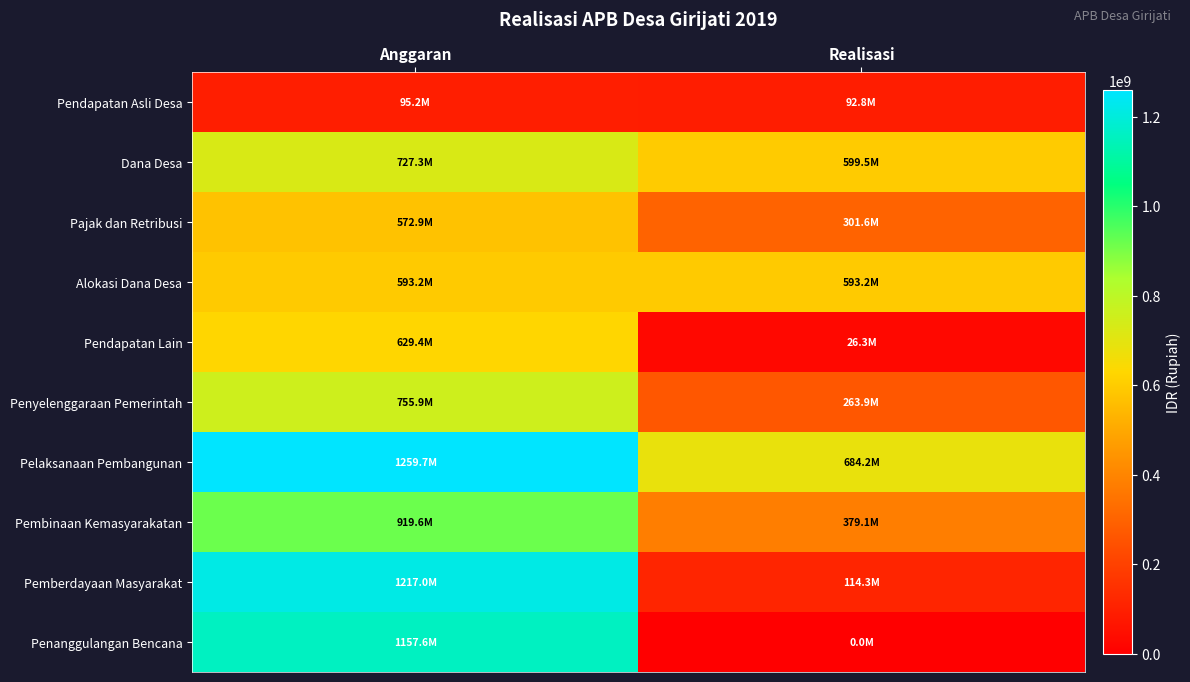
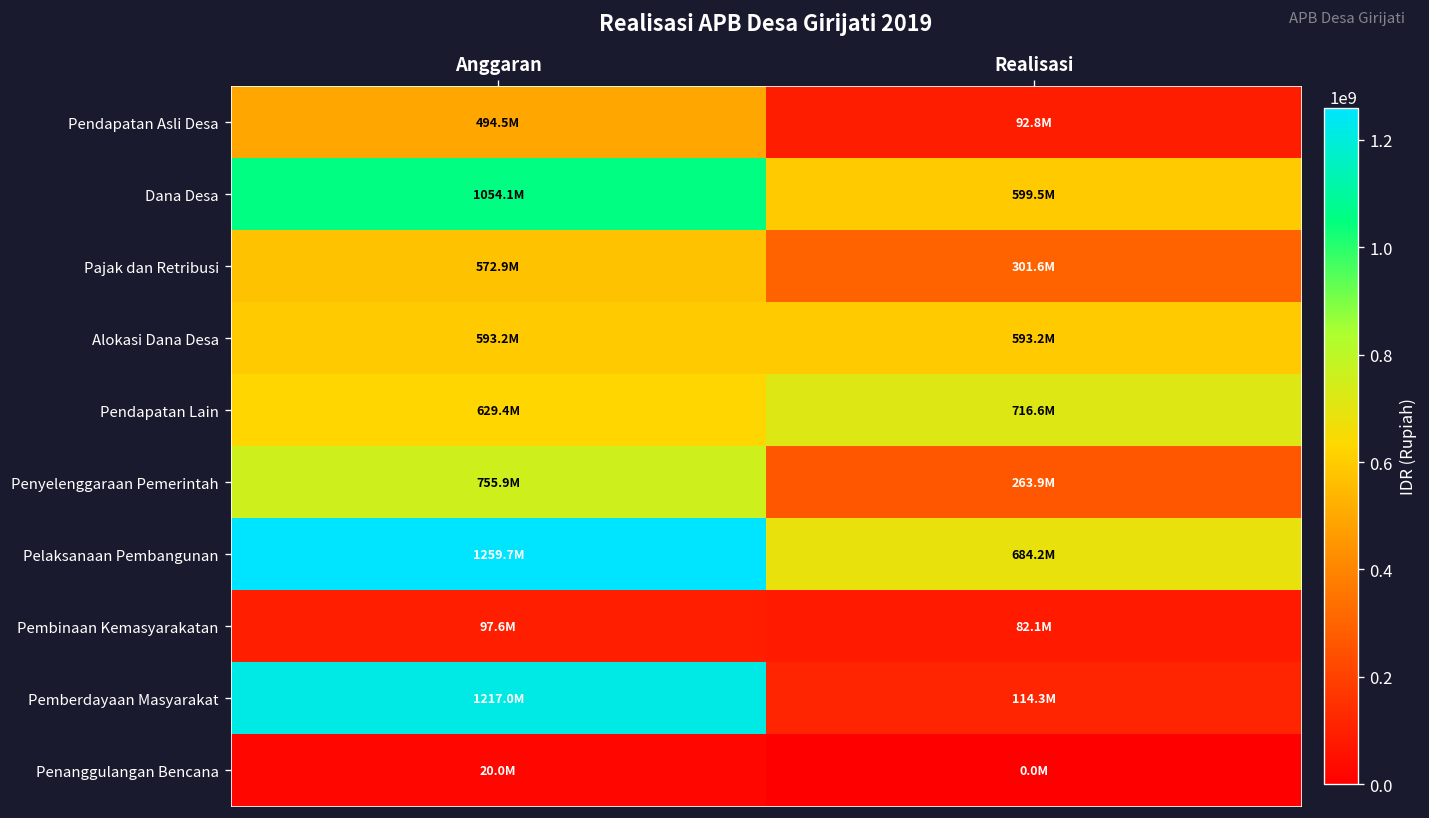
Pendapatan Asli Desa, Anggaran: 95.2M -> 494.5M
Dana Desa, Anggaran: 727.3M -> 1054.1M
Pendapatan Lain, Realisasi: 26.3M -> 716.6M
Pembinaan Kemasyarakatan, Anggaran: 919.6M -> 97.6M
Pembinaan Kemasyarakatan, Realisasi: 379.1M -> 82.1M
Penanggulangan Bencana, Anggaran: 1157.6M -> 20.0M
